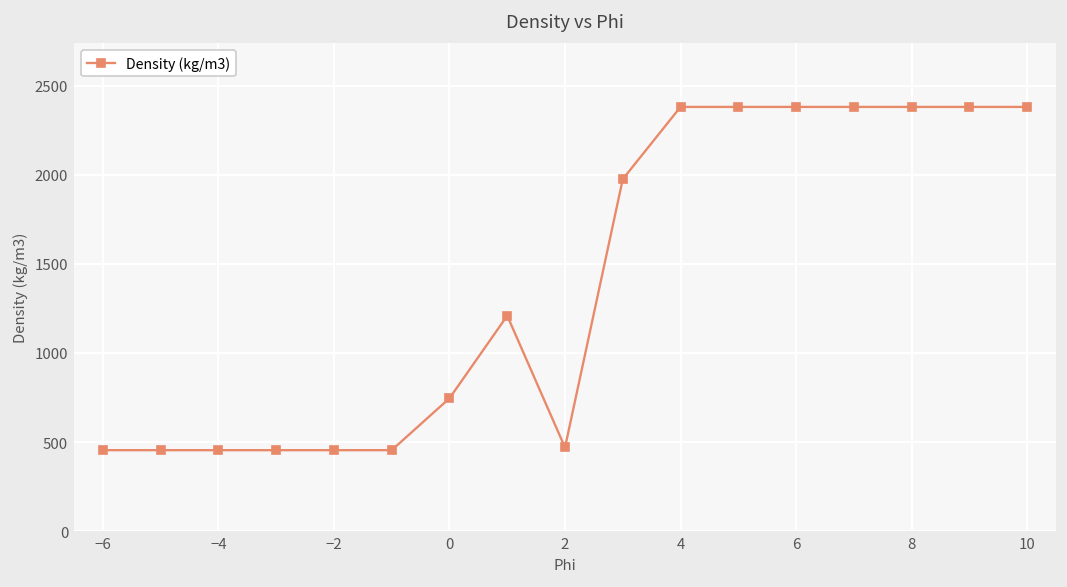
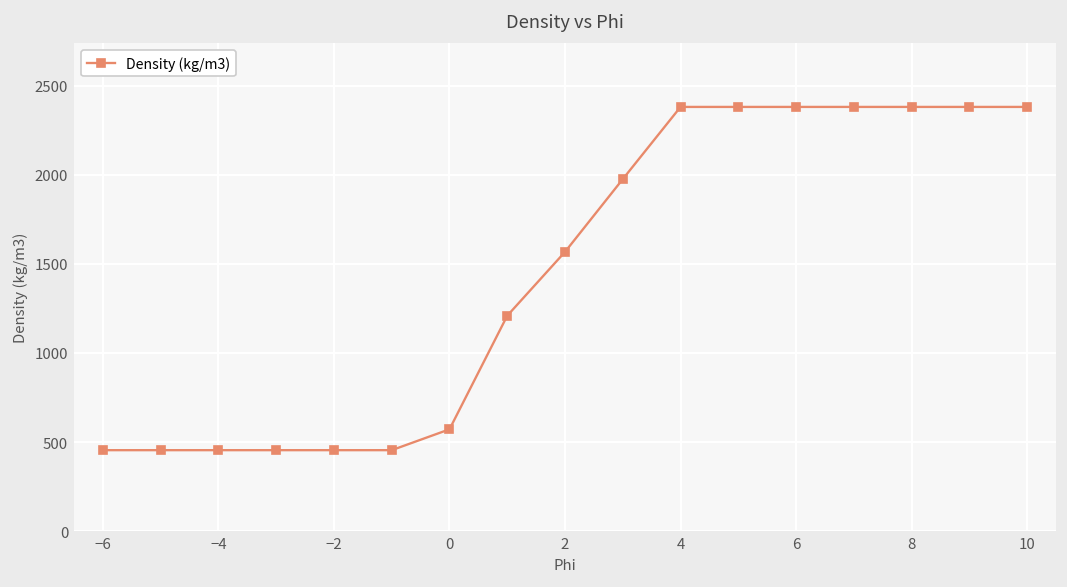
0: 750 -> 570
2: 470 -> 1570
